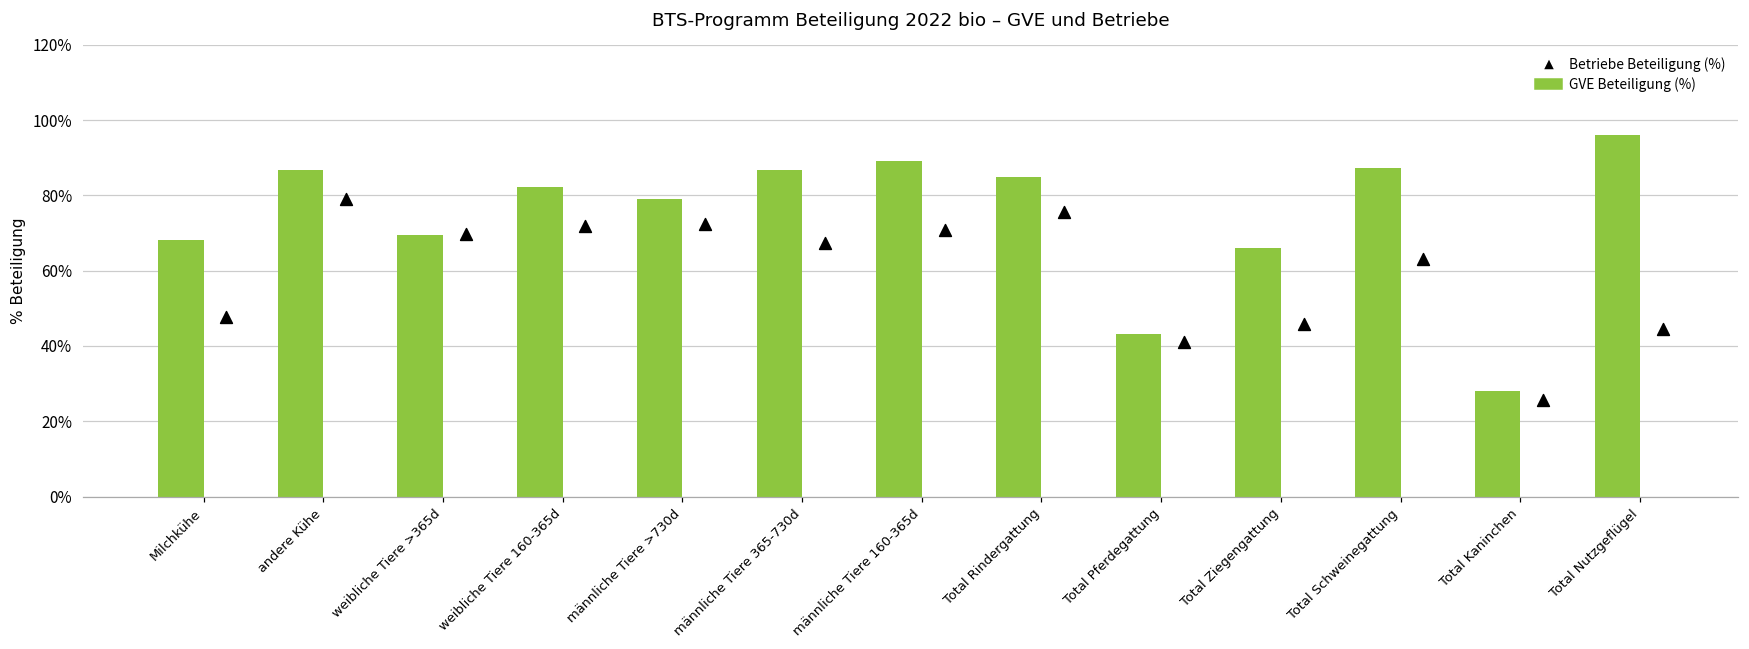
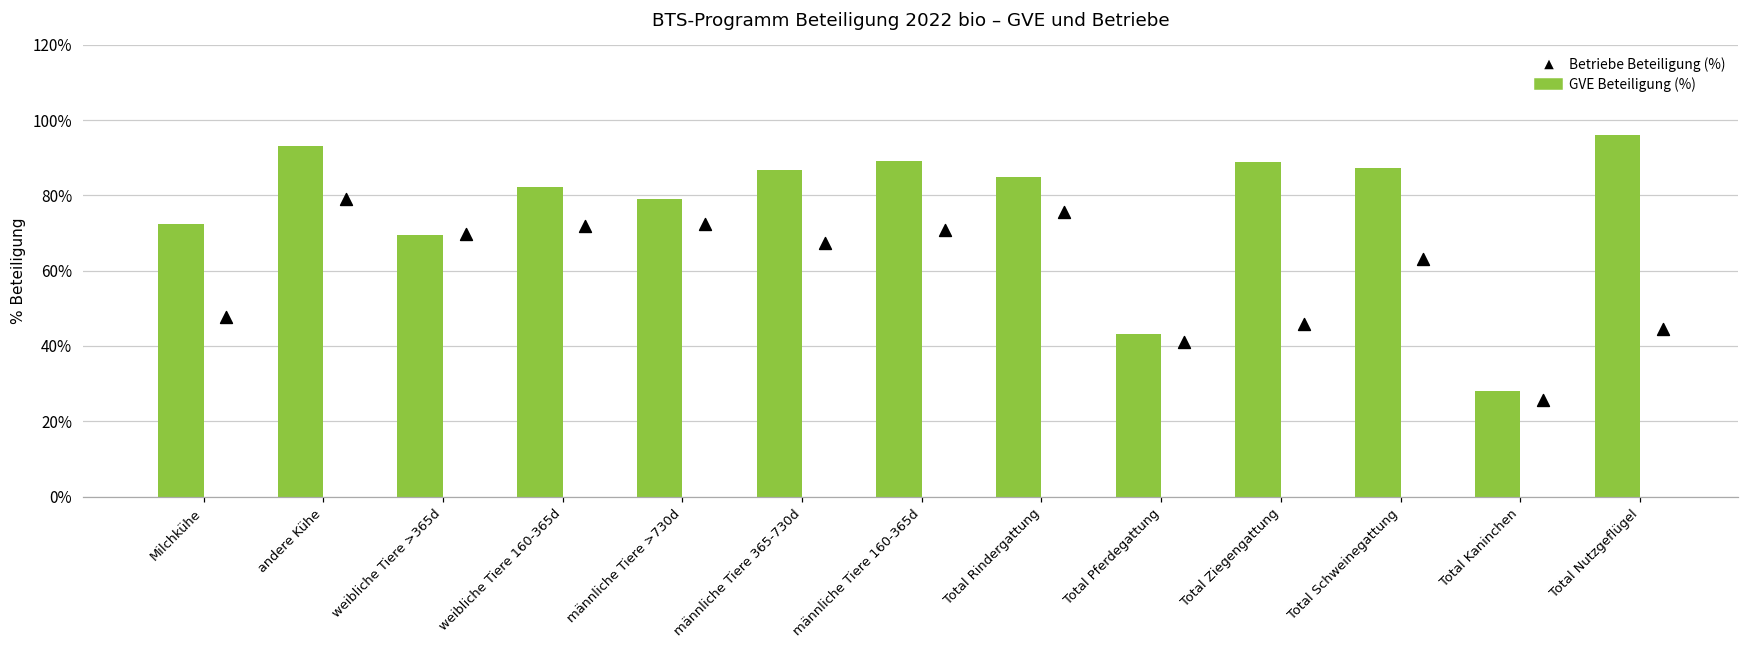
GVE Beteiligung (%), Milchkühe: 68% -> 72%
GVE Beteiligung (%), andere Kühe: 87% -> 93%
GVE Beteiligung (%), Total Ziegengattung: 66% -> 89%
